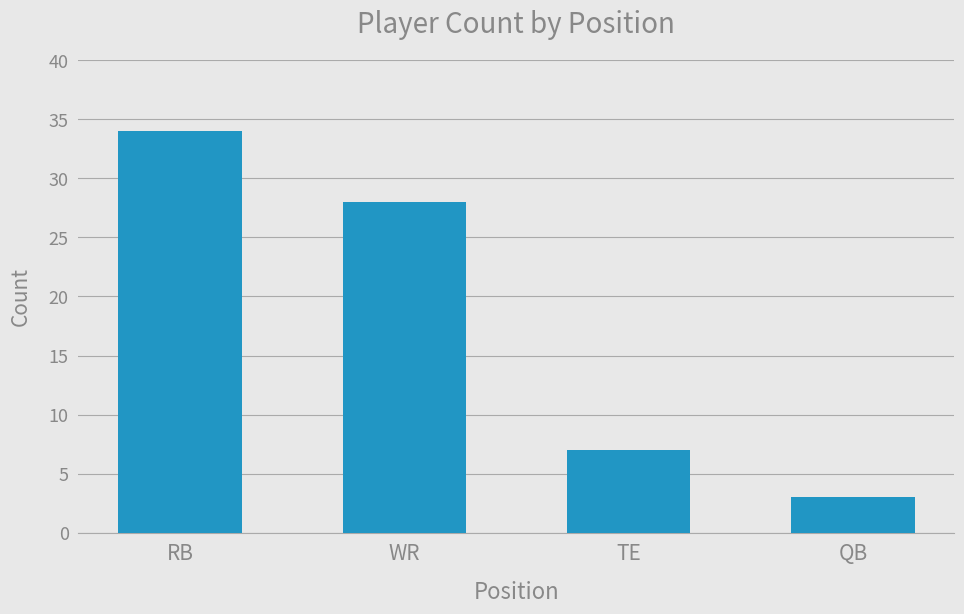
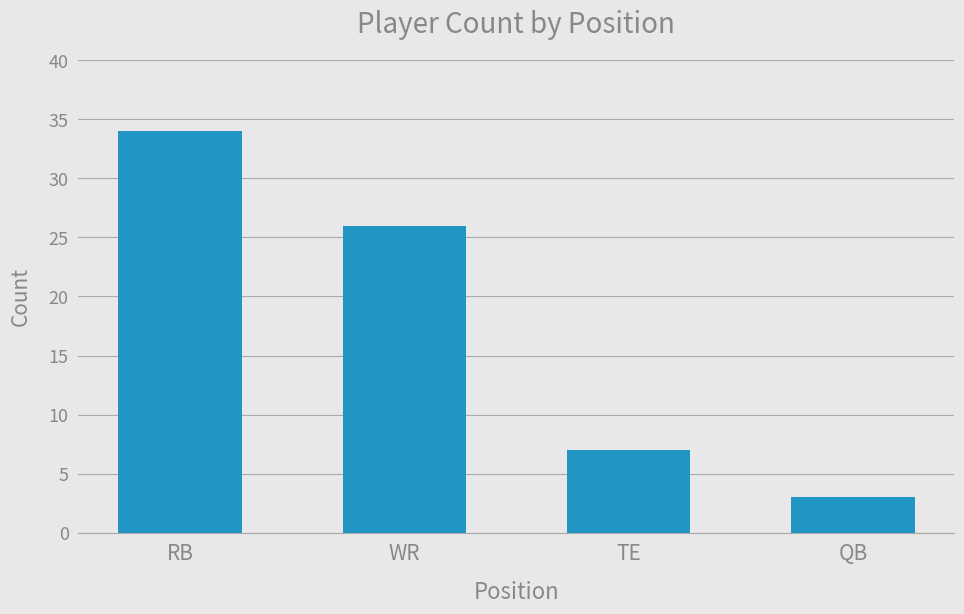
WR: 28 -> 26
